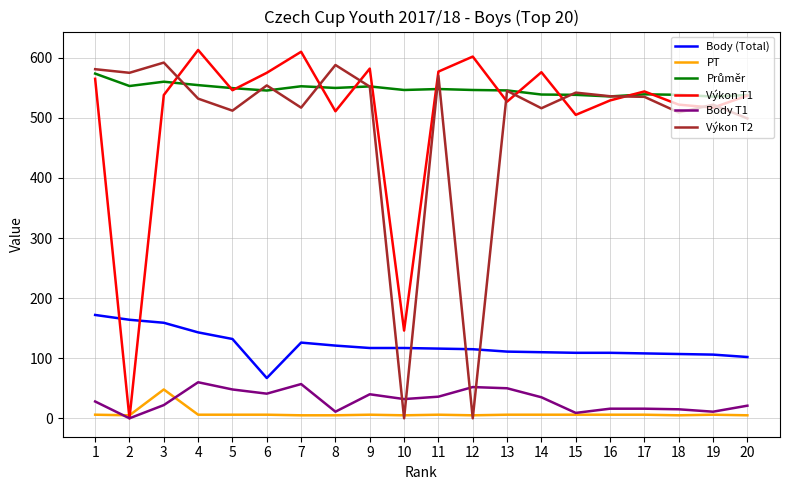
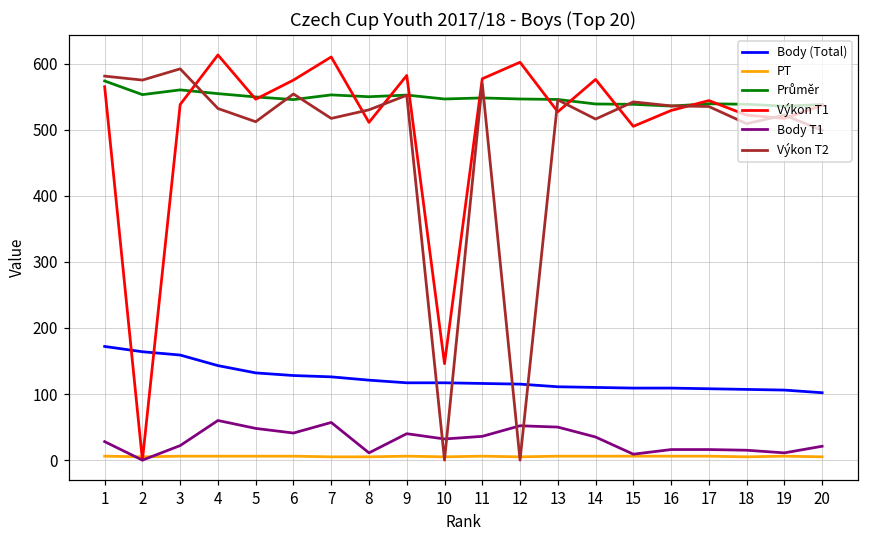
PT, 3: 50 -> 10
Body (Total), 6: 70 -> 130
Výkon T2, 8: 590 -> 530
